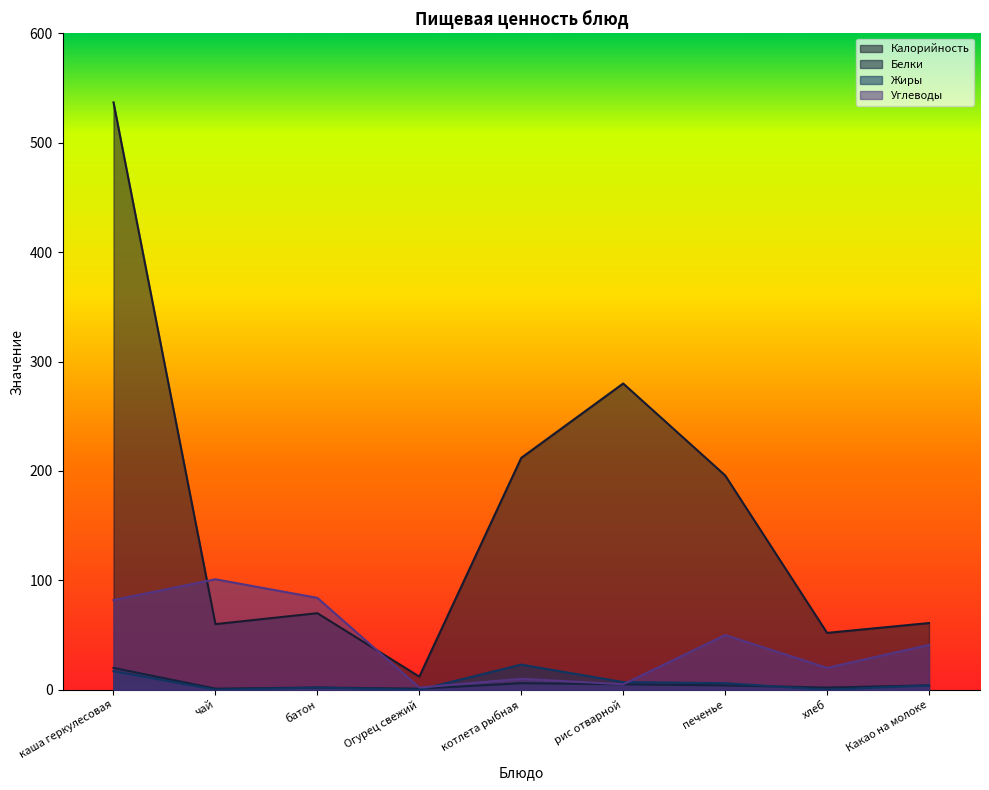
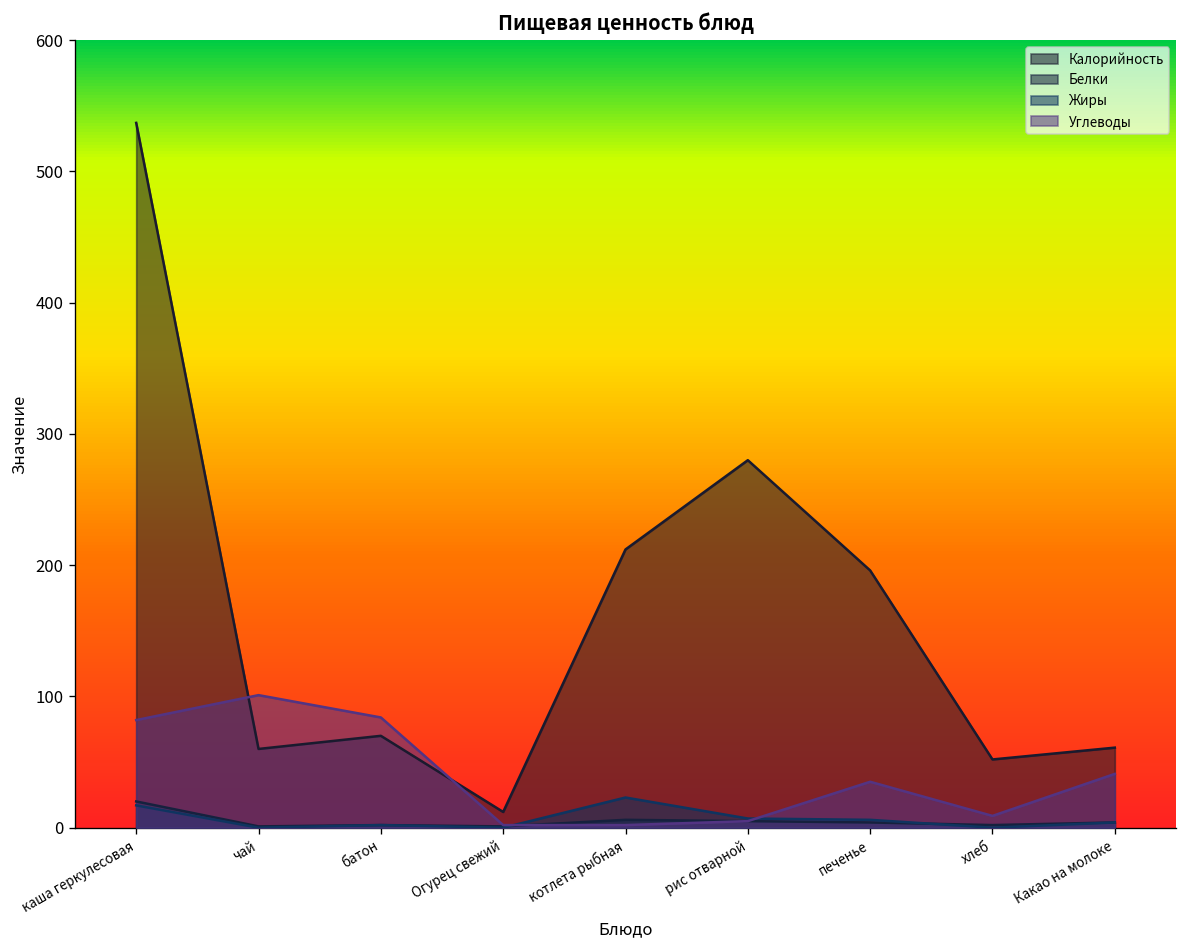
Углеводы, котлета рыбная: 10 -> 2
Углеводы, печенье: 50 -> 35
Углеводы, хлеб: 20 -> 9
